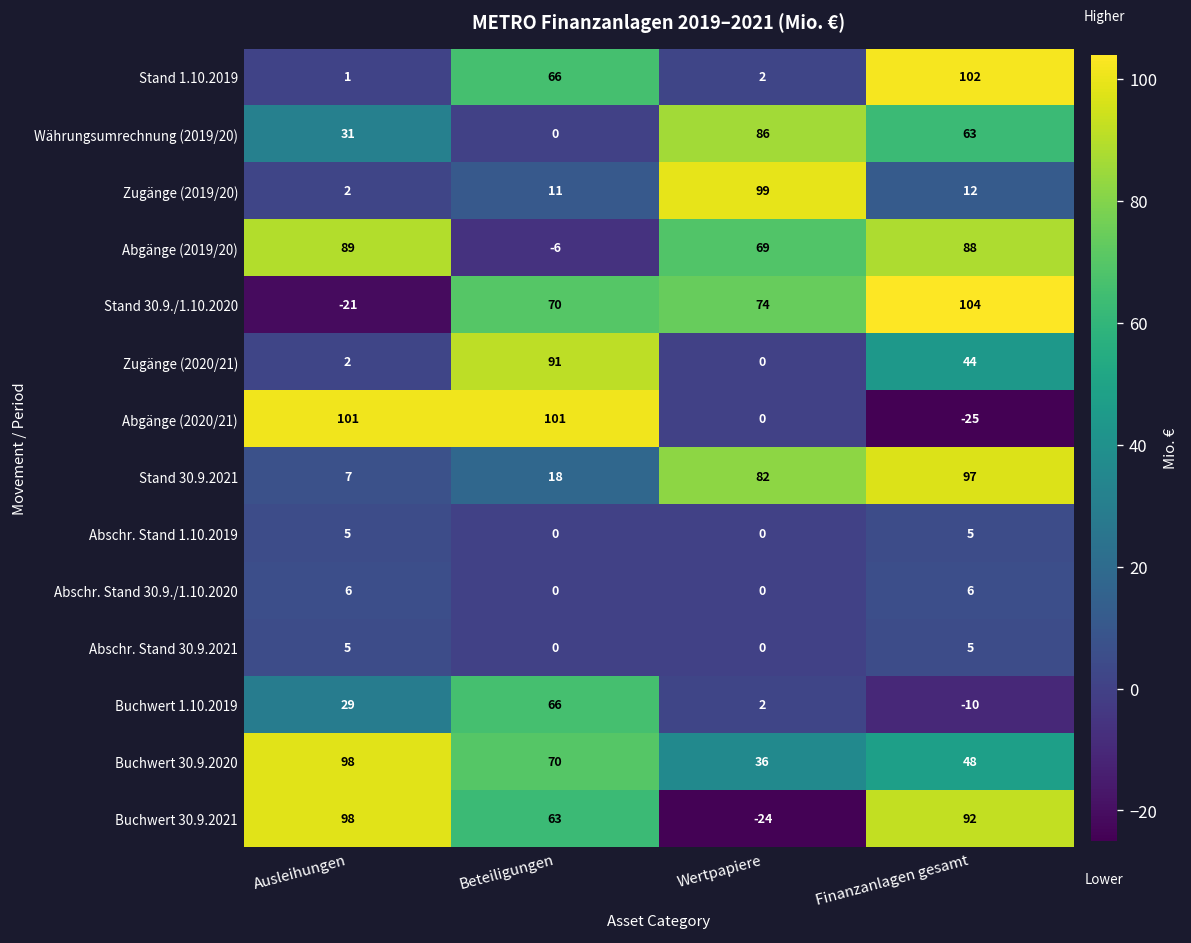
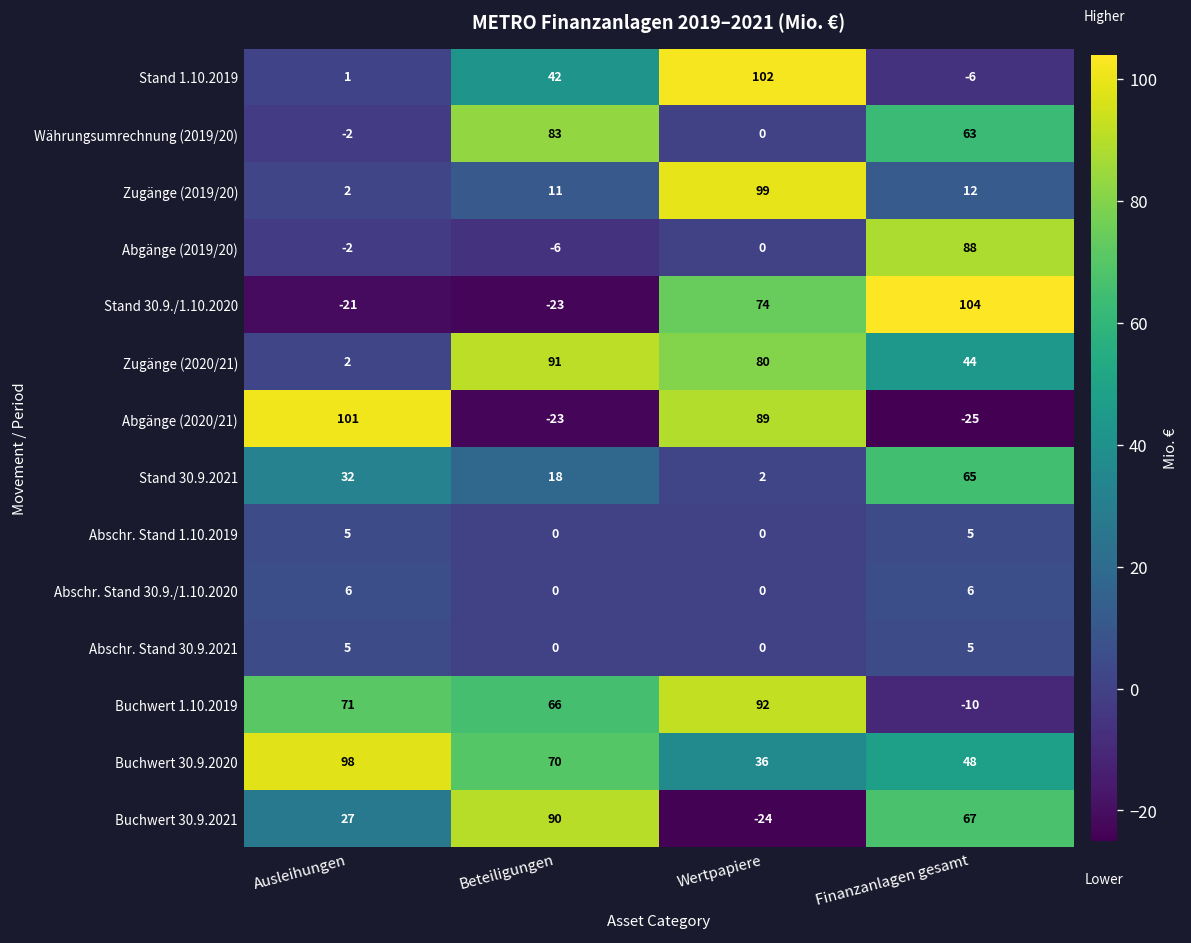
Stand 1.10.2019, Beteiligungen: 66 -> 42
Stand 1.10.2019, Wertpapiere: 2 -> 102
Stand 1.10.2019, Finanzanlagen gesamt: 102 -> -6
Währungsumrechnung (2019/20), Ausleihungen: 31 -> -2
Währungsumrechnung (2019/20), Beteiligungen: 0 -> 83
Währungsumrechnung (2019/20), Wertpapiere: 86 -> 0
Abgänge (2019/20), Ausleihungen: 89 -> -2
Abgänge (2019/20), Wertpapiere: 69 -> 0
Stand 30.9./1.10.2020, Beteiligungen: 70 -> -23
Zugänge (2020/21), Wertpapiere: 0 -> 80
Abgänge (2020/21), Beteiligungen: 101 -> -23
Abgänge (2020/21), Wertpapiere: 0 -> 89
Stand 30.9.2021, Ausleihungen: 7 -> 32
Stand 30.9.2021, Wertpapiere: 82 -> 2
Stand 30.9.2021, Finanzanlagen gesamt: 97 -> 65
Buchwert 1.10.2019, Ausleihungen: 29 -> 71
Buchwert 1.10.2019, Wertpapiere: 2 -> 92
Buchwert 30.9.2021, Ausleihungen: 98 -> 27
Buchwert 30.9.2021, Beteiligungen: 63 -> 90
Buchwert 30.9.2021, Finanzanlagen gesamt: 92 -> 67
